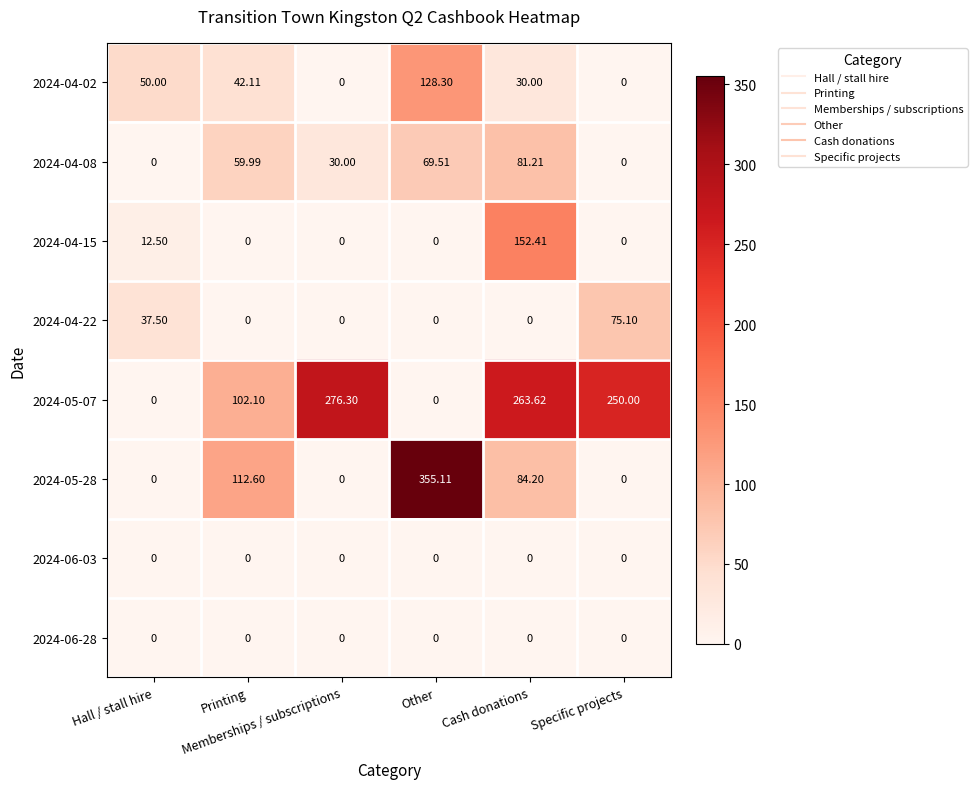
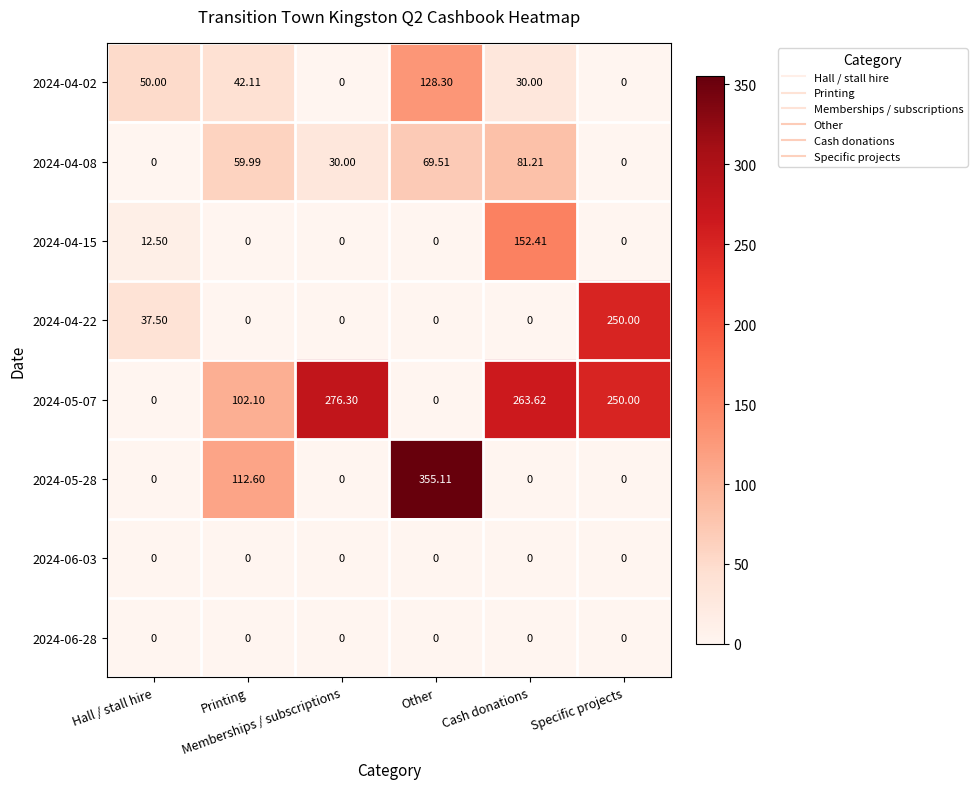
2024-04-22, Specific projects: 75.10 -> 250.00
2024-05-28, Cash donations: 84.20 -> 0
